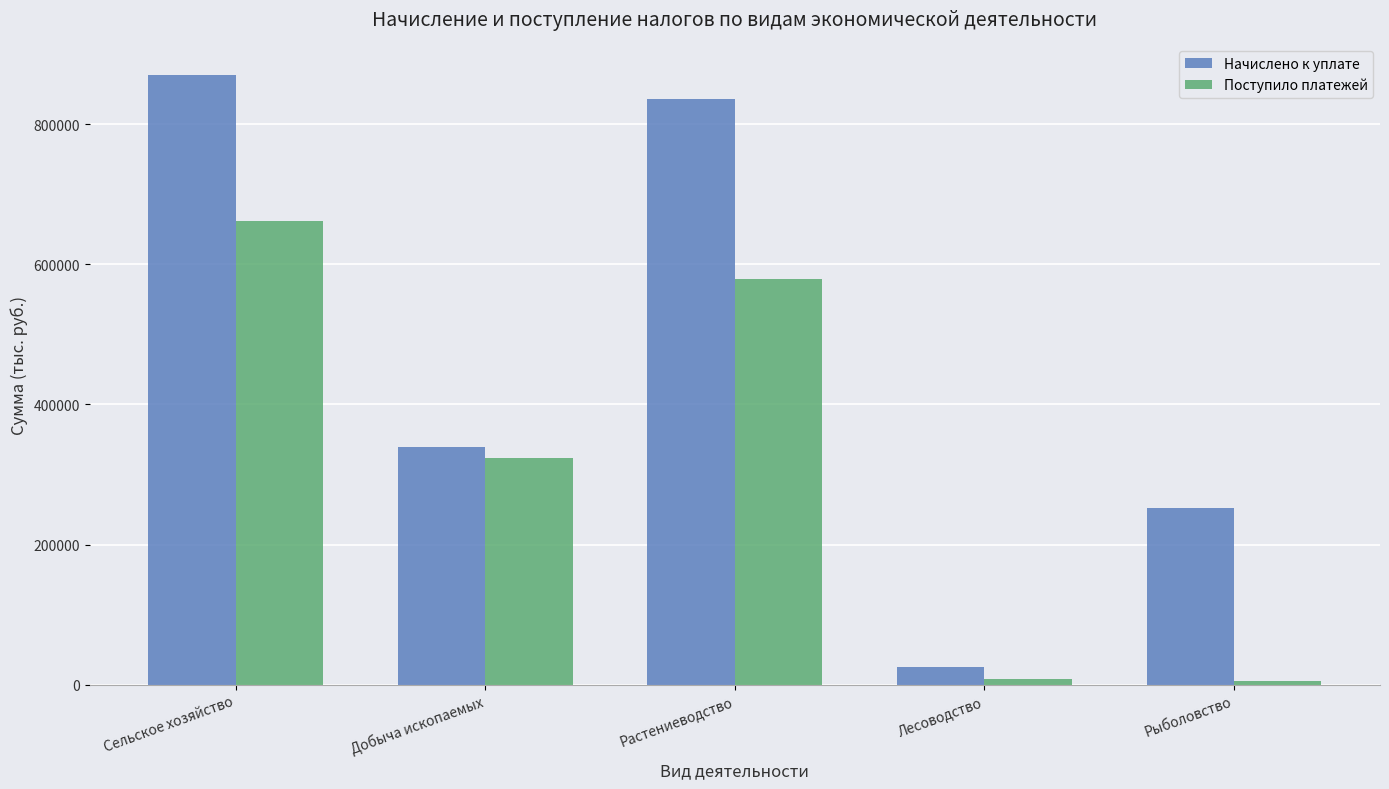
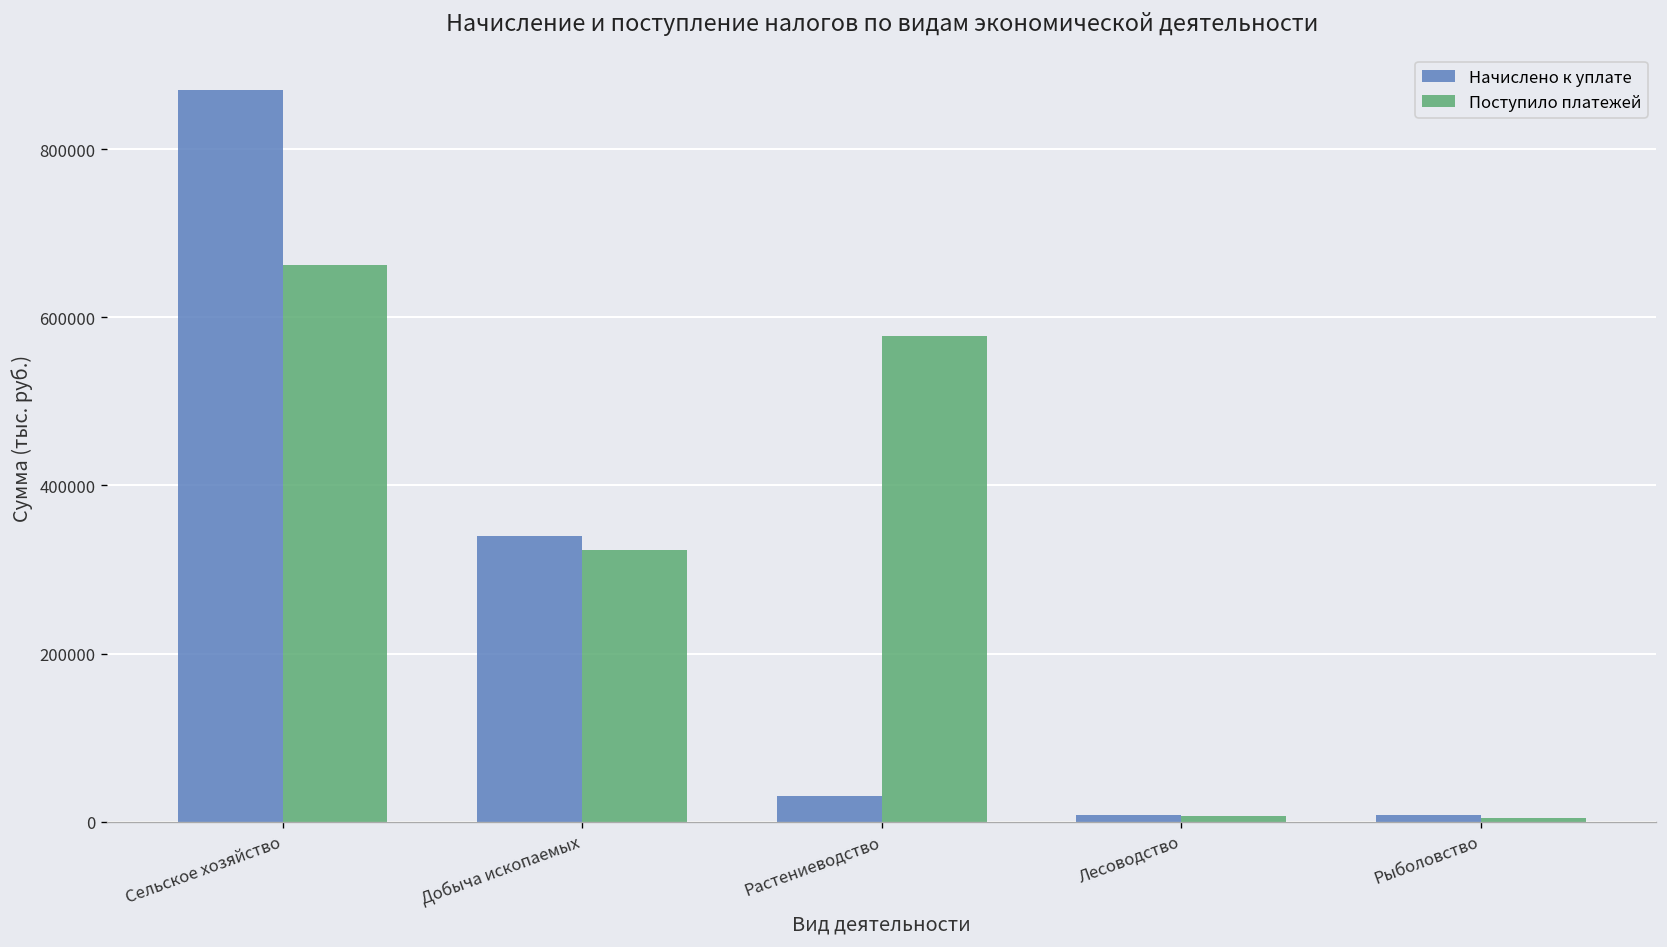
Начислено к уплате, Растениеводство: 840000 -> 30000
Начислено к уплате, Лесоводство: 30000 -> 10000
Начислено к уплате, Рыболовство: 250000 -> 10000
